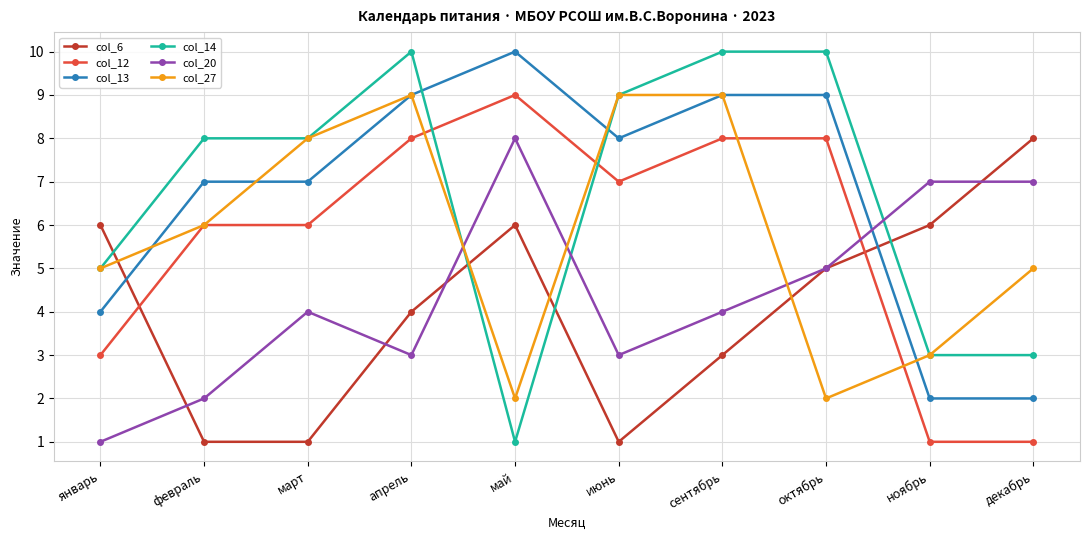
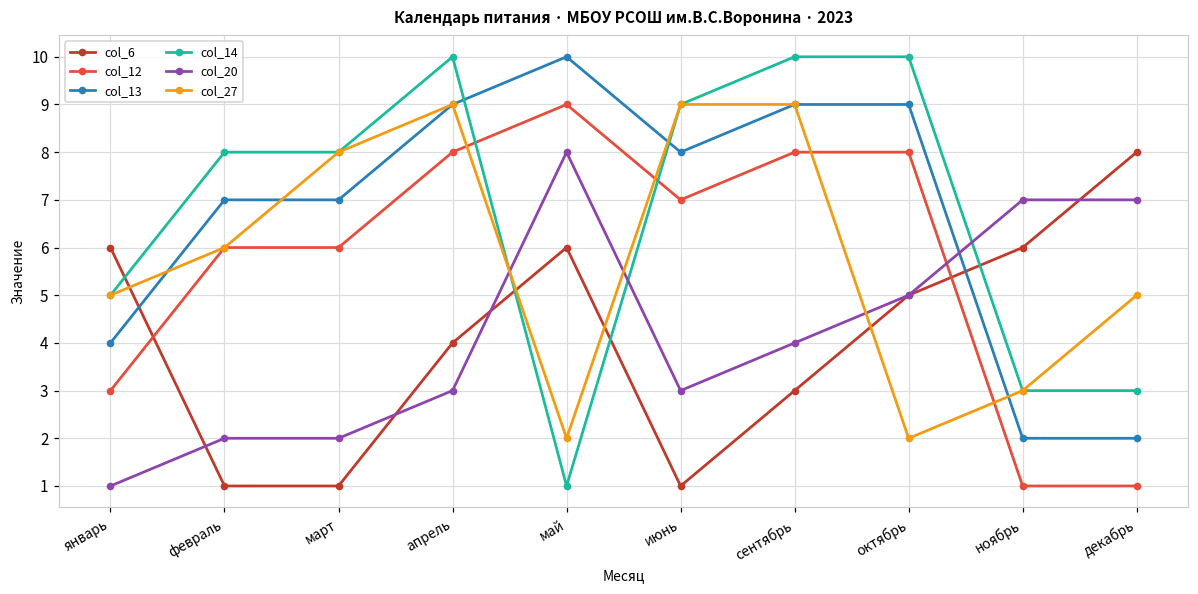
col_20, март: 4 -> 2
